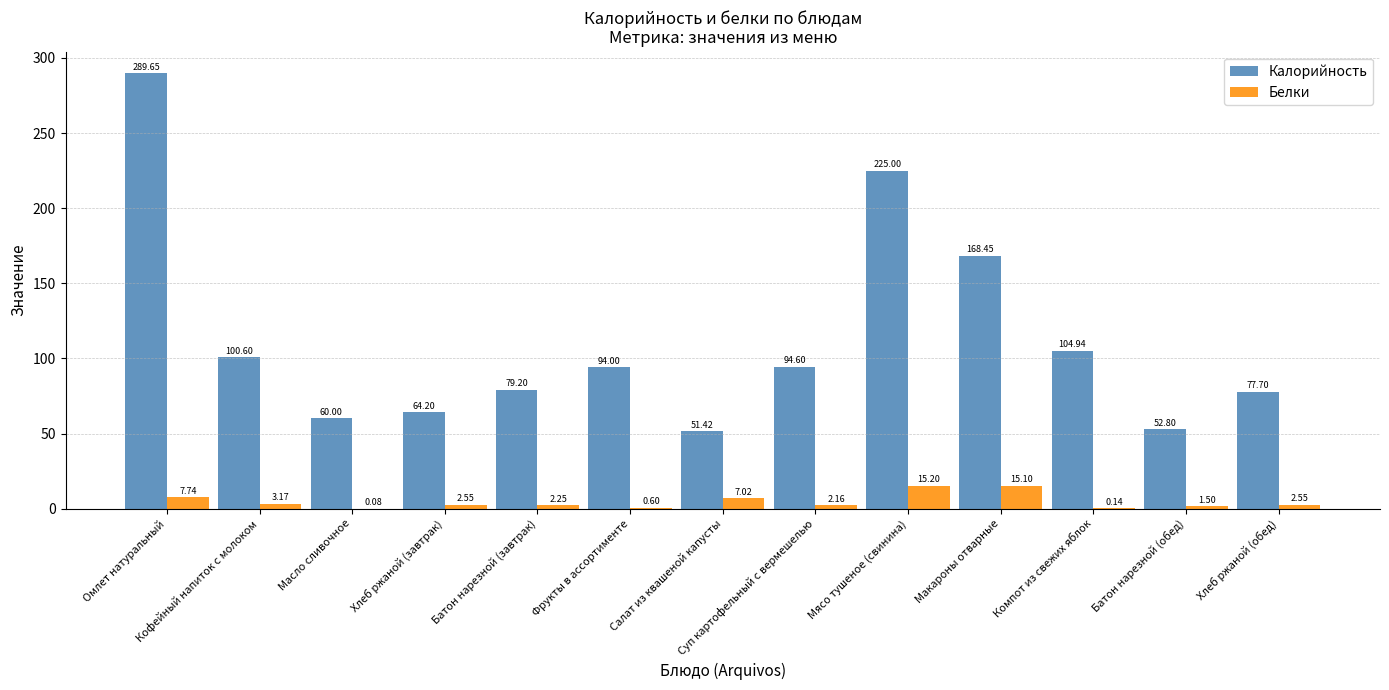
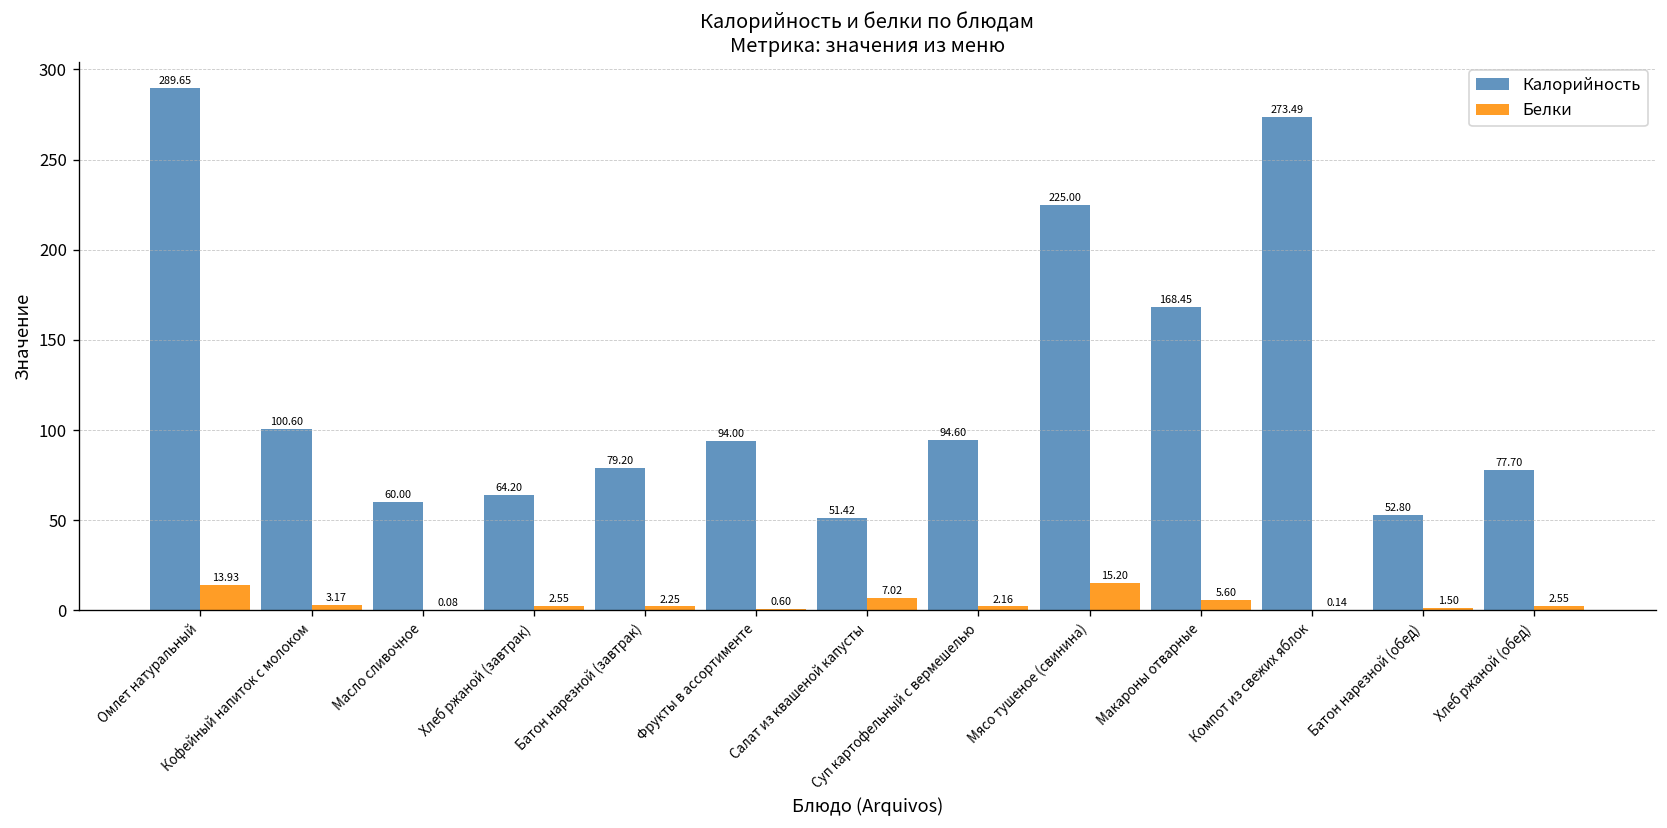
Белки, Омлет натуральный: 7.74 -> 13.93
Белки, Макароны отварные: 15.10 -> 5.60
Калорийность, Компот из свежих яблок: 104.94 -> 273.49
